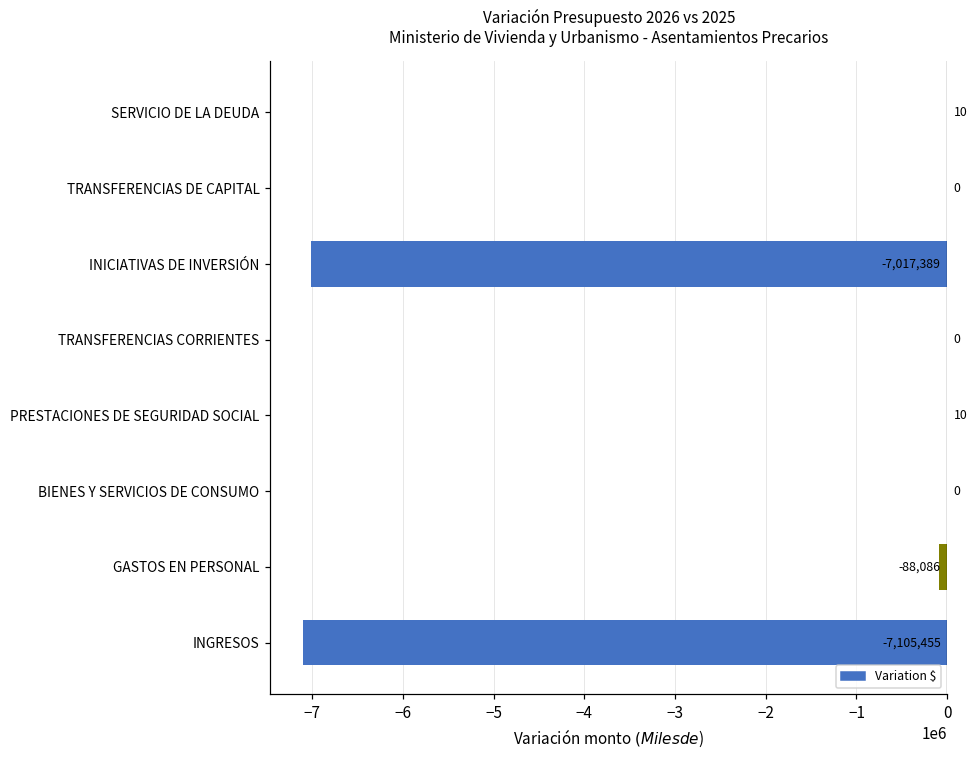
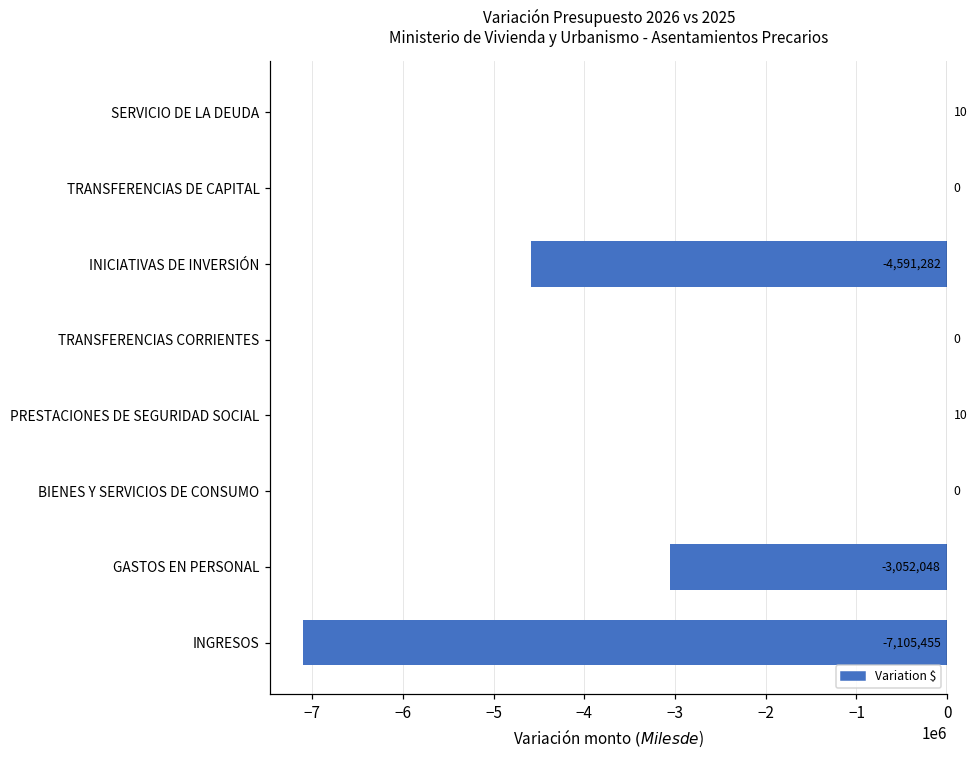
INICIATIVAS DE INVERSIÓN: -7,017,389 -> -4,591,282
GASTOS EN PERSONAL: -88,086 -> -3,052,048
